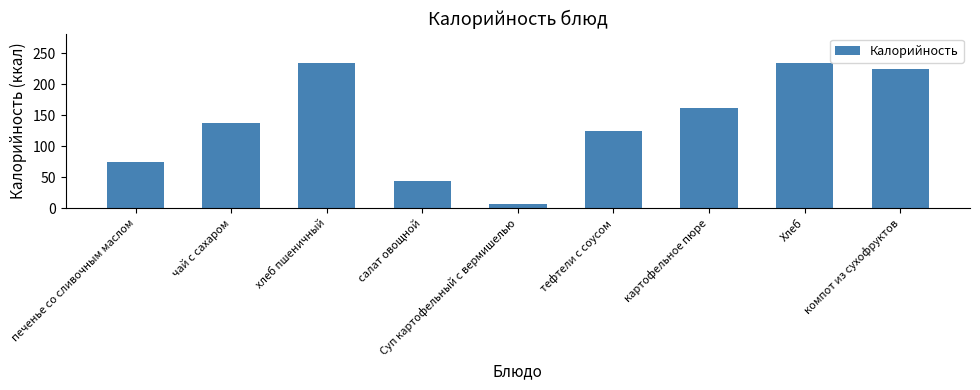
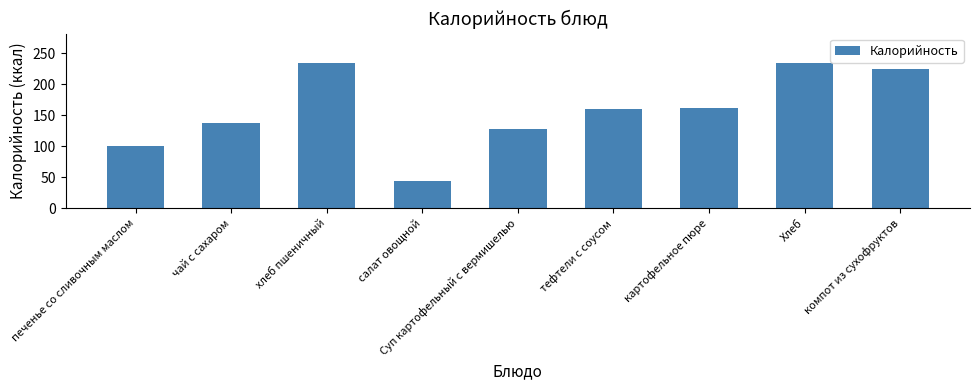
печенье со сливочным маслом: 70 -> 100
Суп картофельный с вермишелью: 10 -> 130
тефтели с соусом: 130 -> 160
